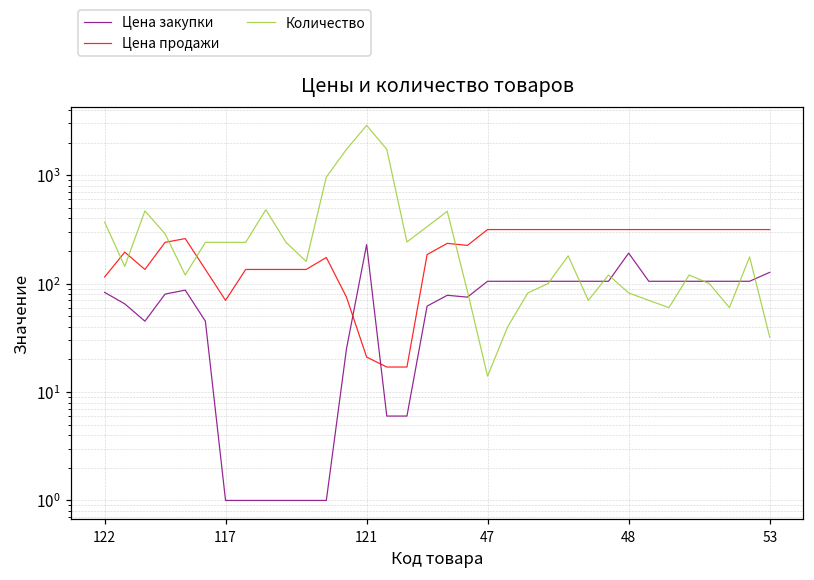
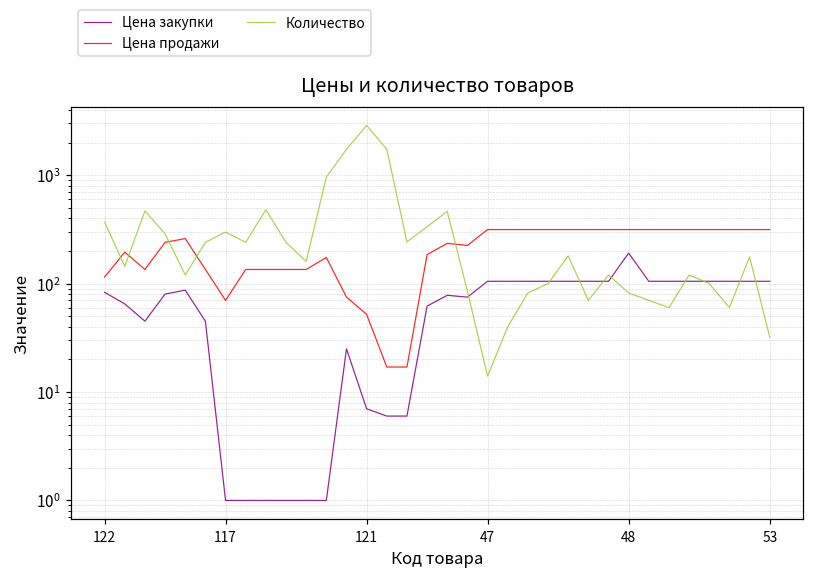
Количество, 117: 240 -> 300
Цена закупки, 121: 230 -> 7
Цена продажи, 121: 21 -> 50
Цена закупки, 53: 130 -> 110
